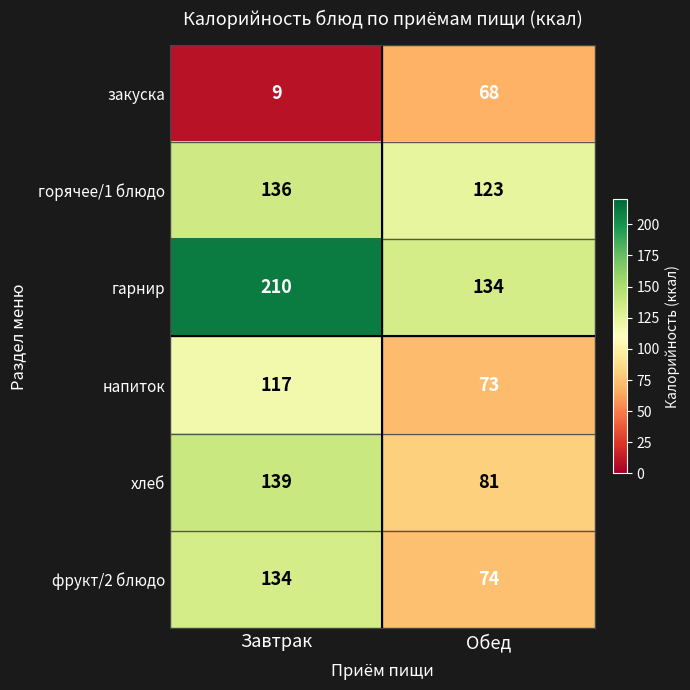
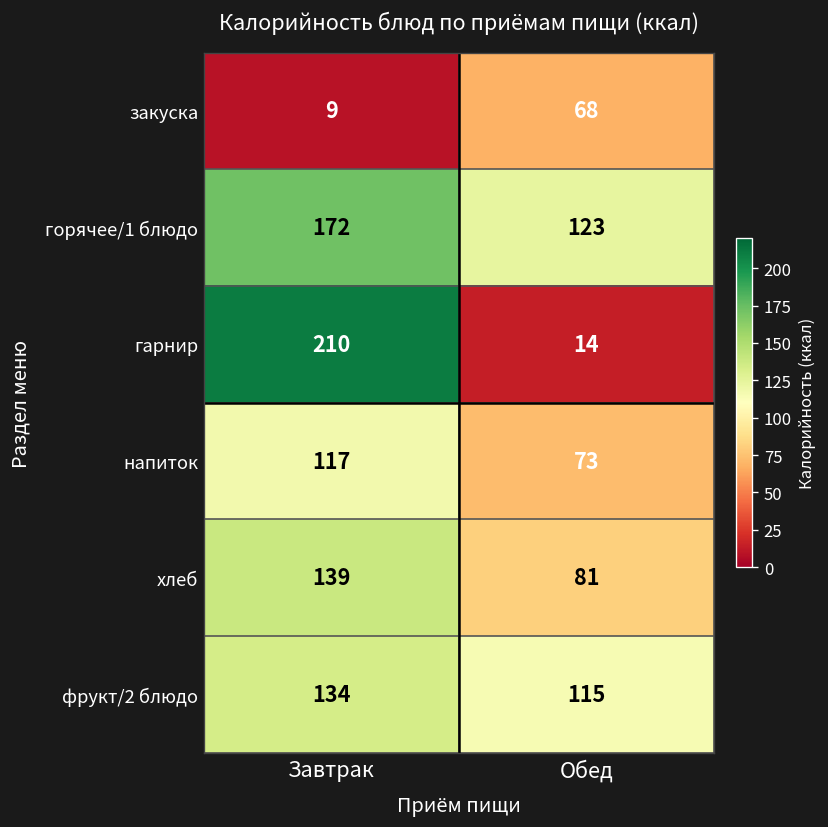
горячее/1 блюдо, Завтрак: 136 -> 172
гарнир, Обед: 134 -> 14
фрукт/2 блюдо, Обед: 74 -> 115
